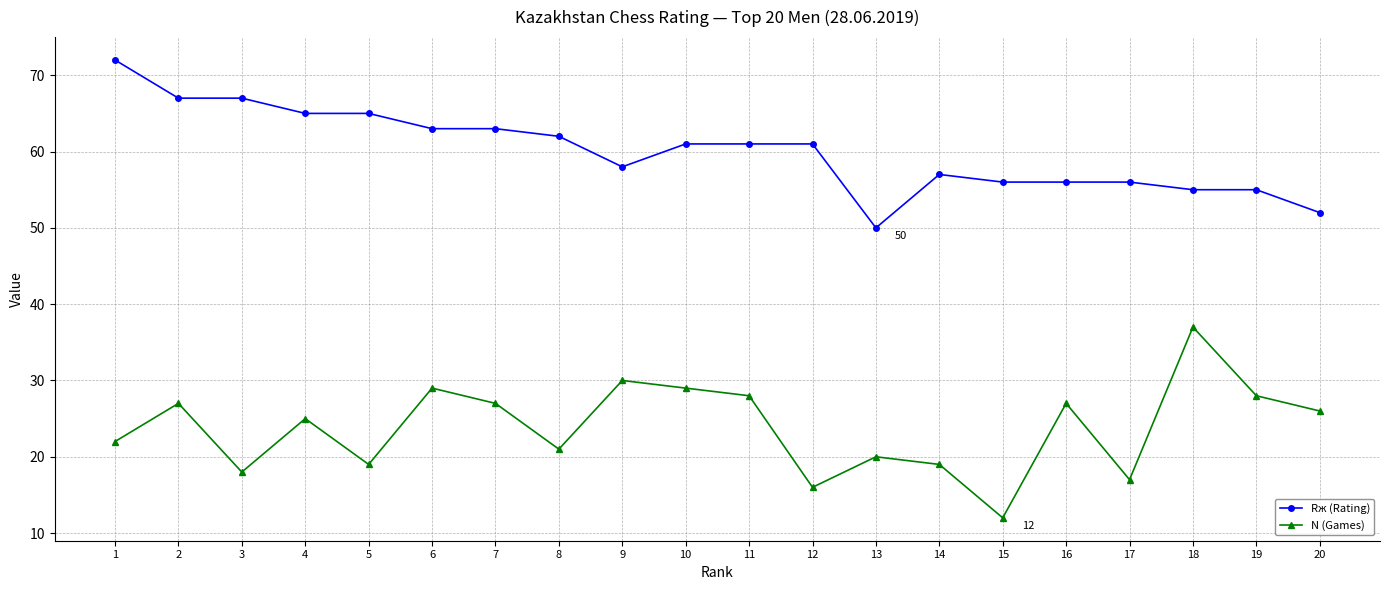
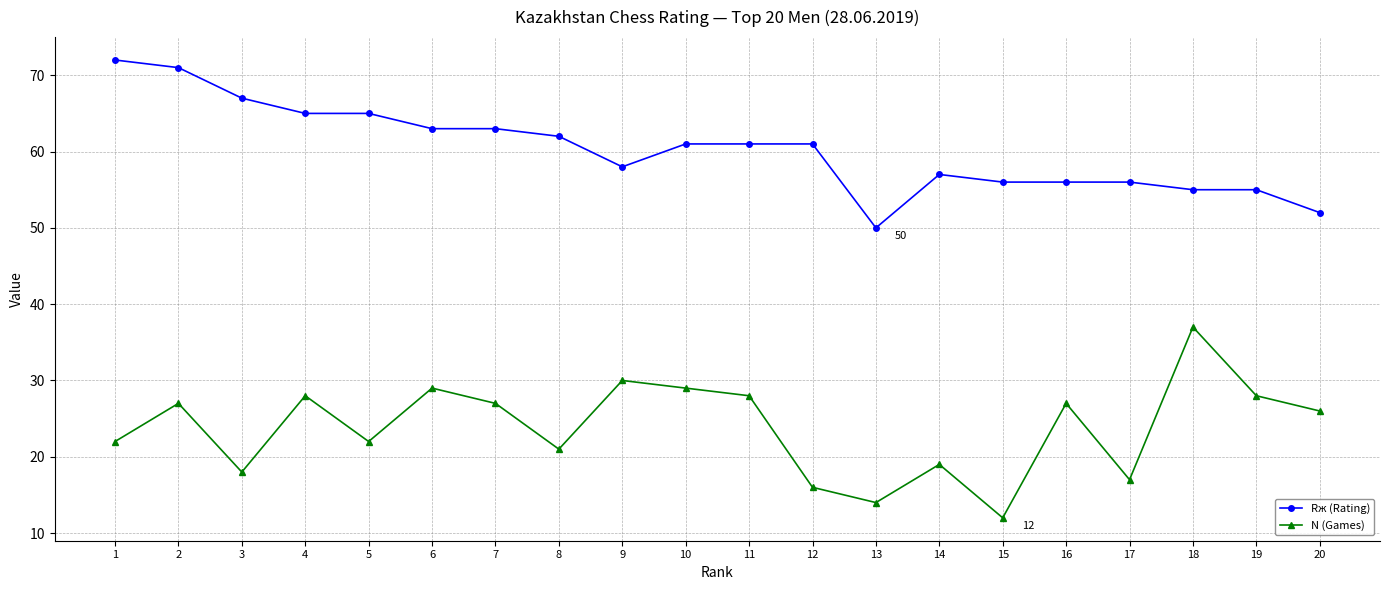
Rж (Rating), 2: 67 -> 71
N (Games), 4: 25 -> 28
N (Games), 5: 19 -> 22
N (Games), 13: 20 -> 14
